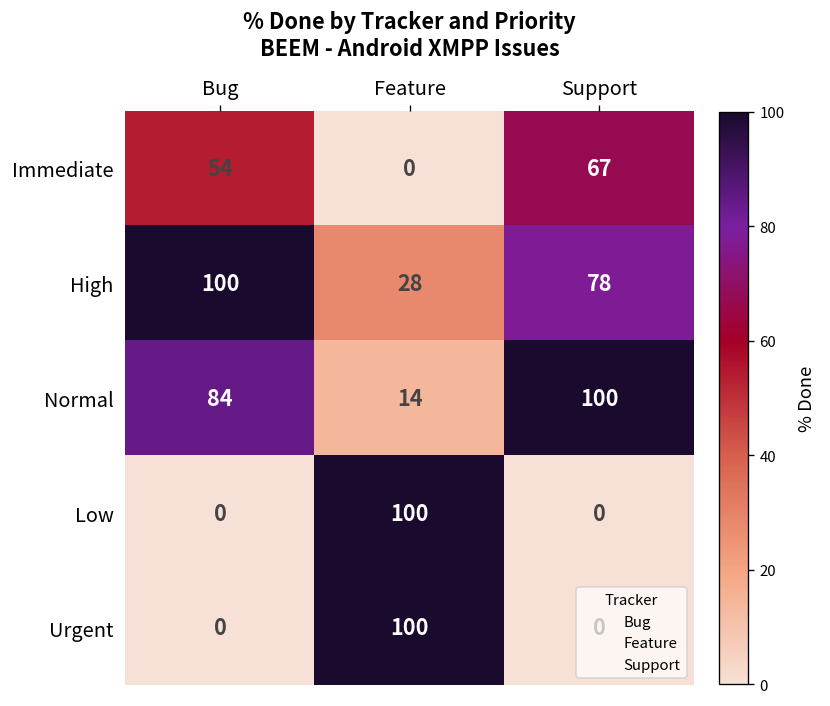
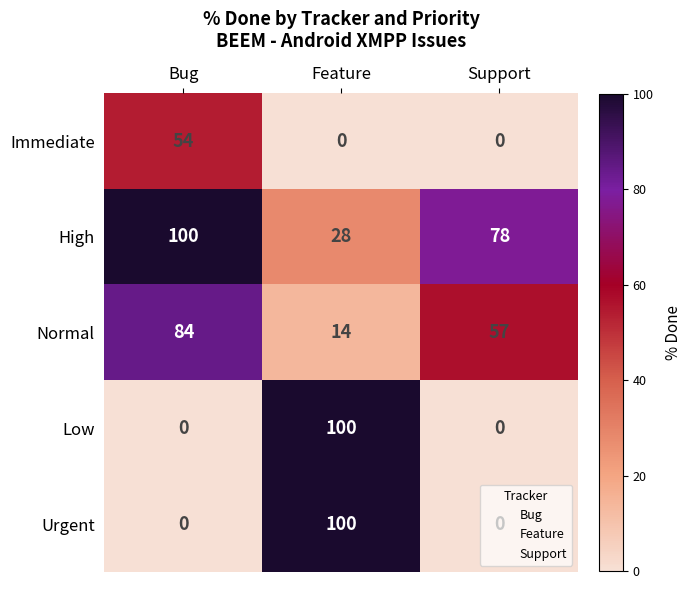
Immediate, Support: 67 -> 0
Normal, Support: 100 -> 57
